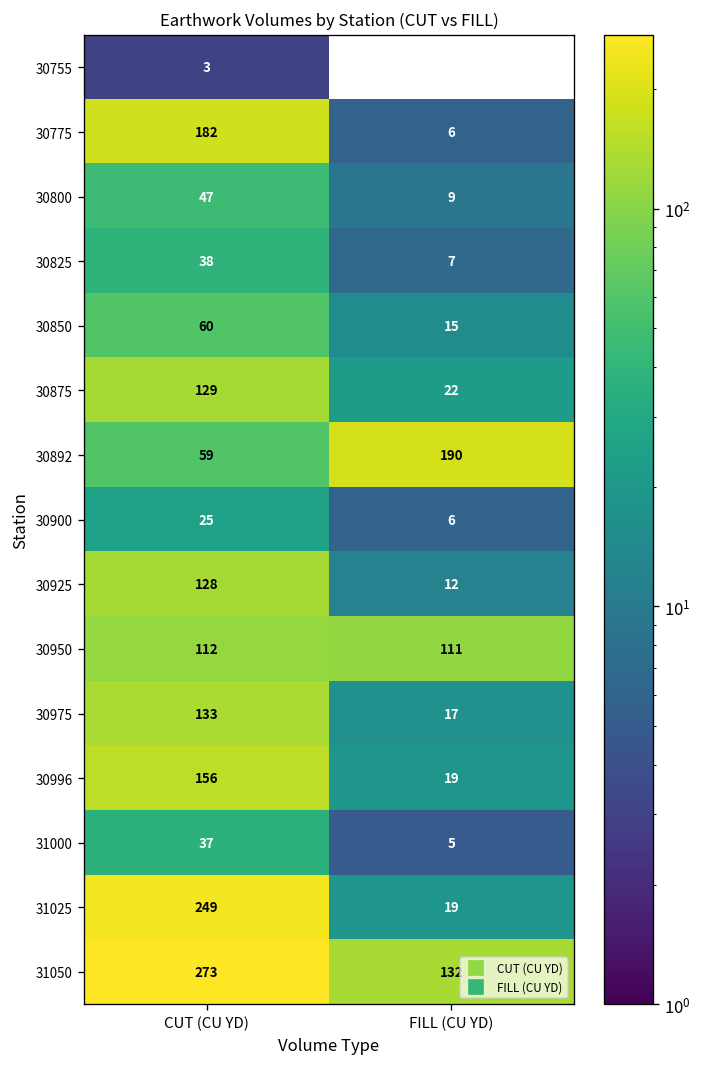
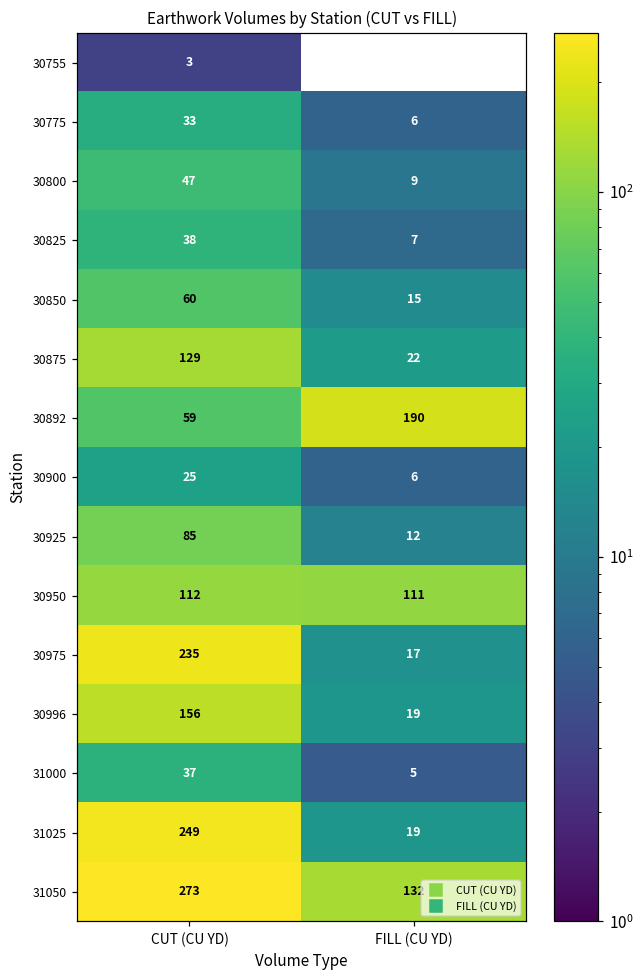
30775, CUT (CU YD): 182 -> 33
30925, CUT (CU YD): 128 -> 85
30975, CUT (CU YD): 133 -> 235
